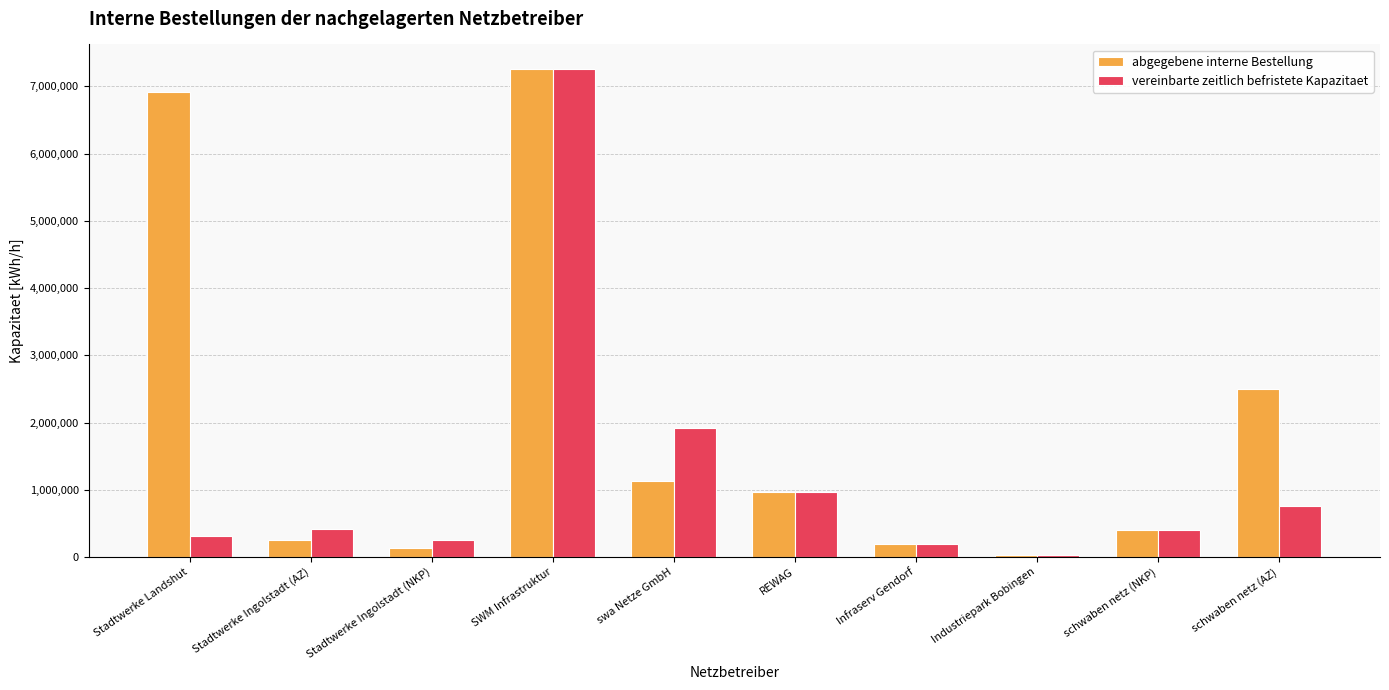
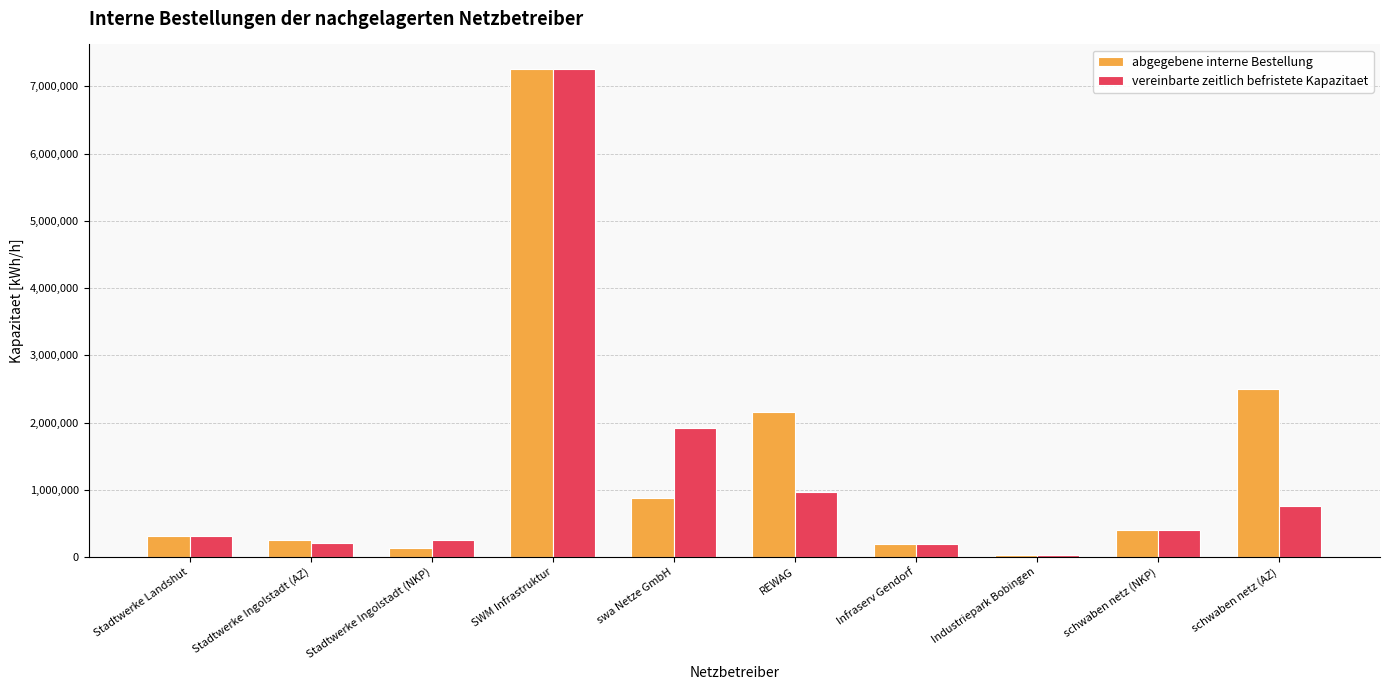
abgegebene interne Bestellung, Stadtwerke Landshut: 6,900,000 -> 300,000
vereinbarte zeitlich befristete Kapazitaet, Stadtwerke Ingolstadt (AZ): 400,000 -> 200,000
abgegebene interne Bestellung, swa Netze GmbH: 1,100,000 -> 900,000
abgegebene interne Bestellung, REWAG: 1,000,000 -> 2,200,000
